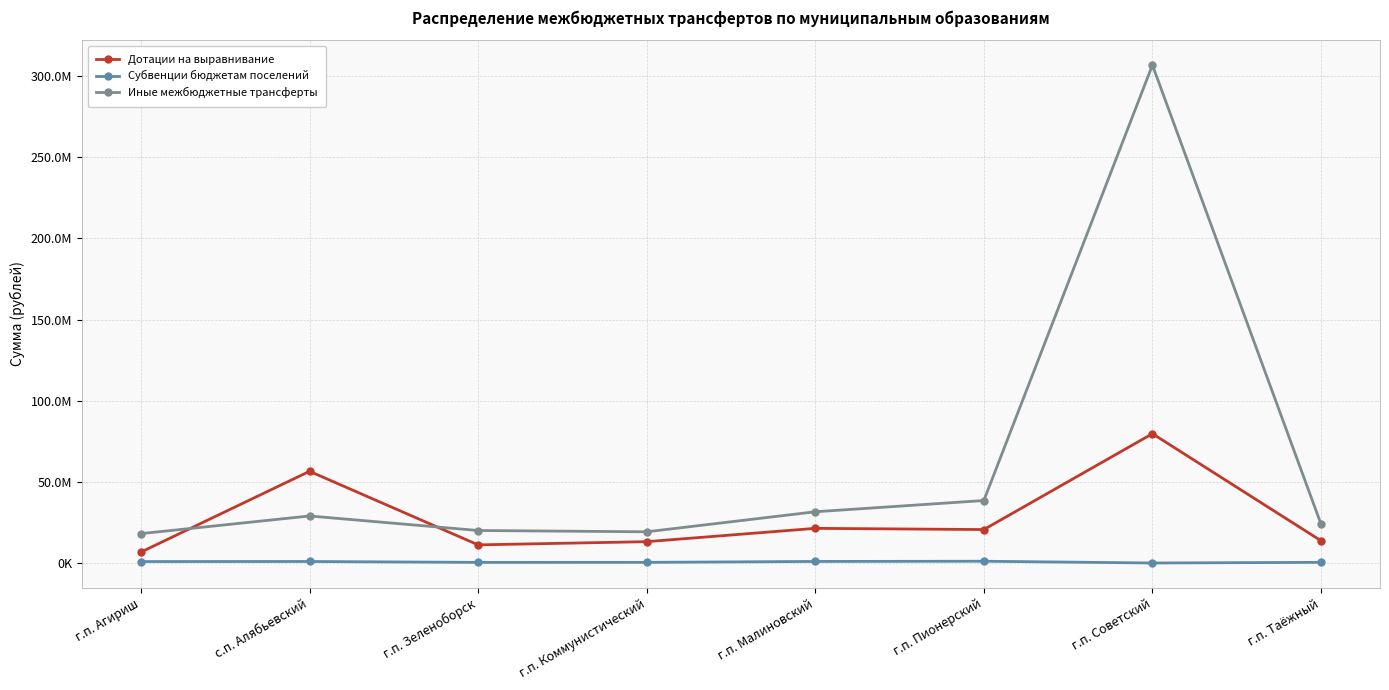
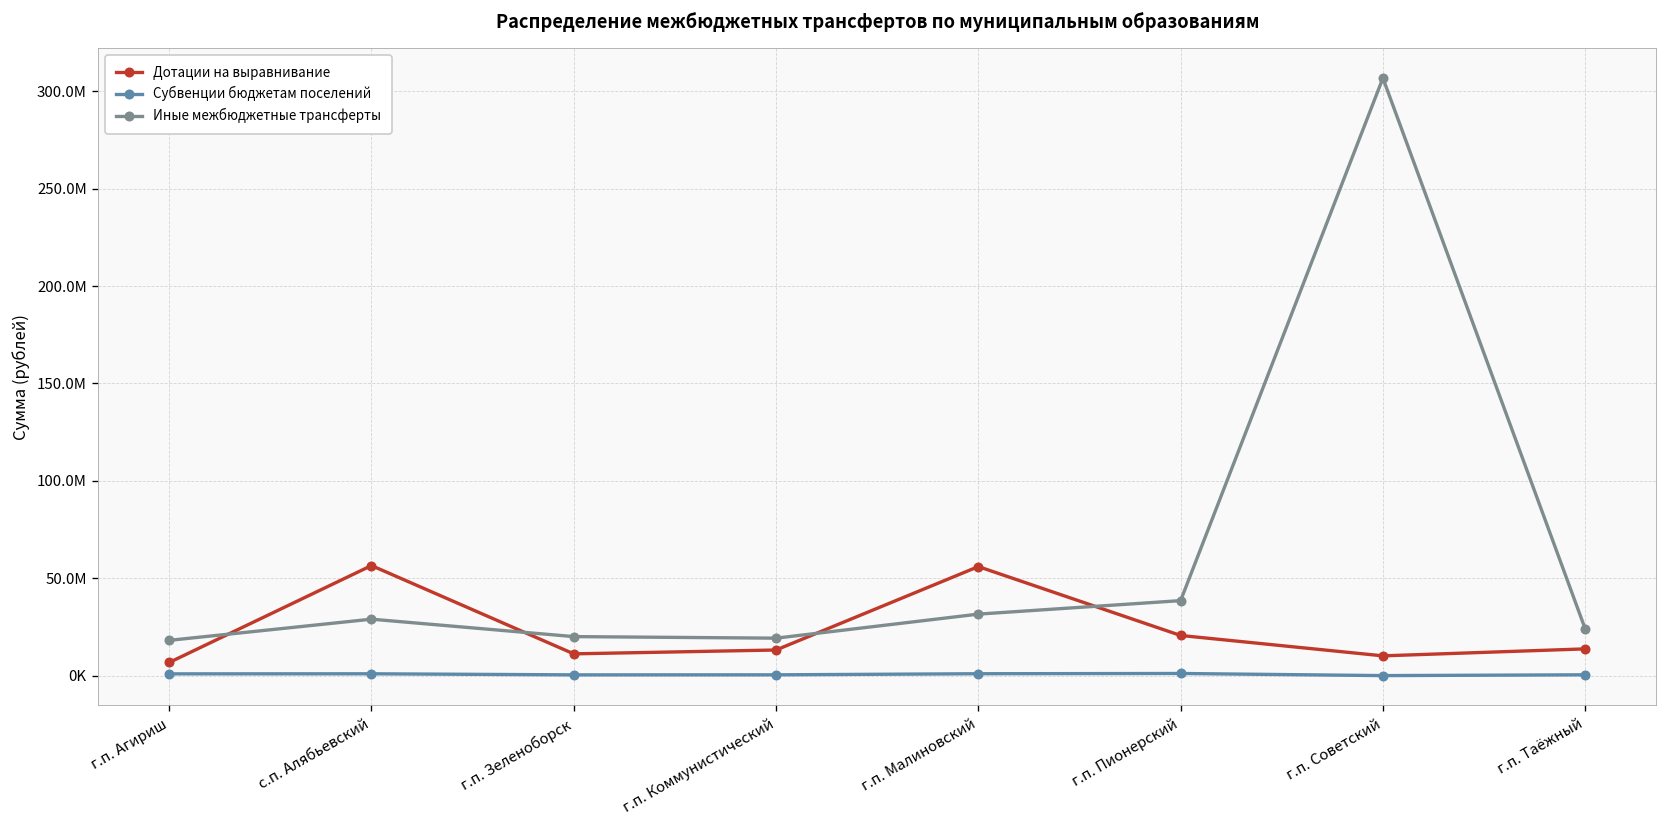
Дотации на выравнивание, г.п. Малиновский: 21000000 -> 56000000
Дотации на выравнивание, г.п. Советский: 80000000 -> 10000000
